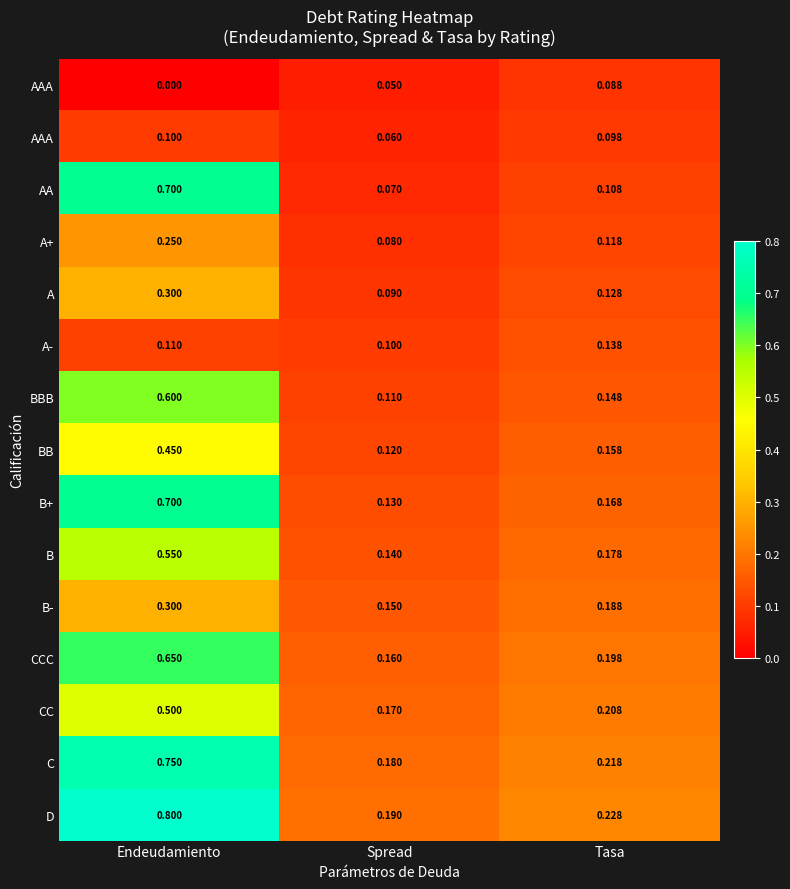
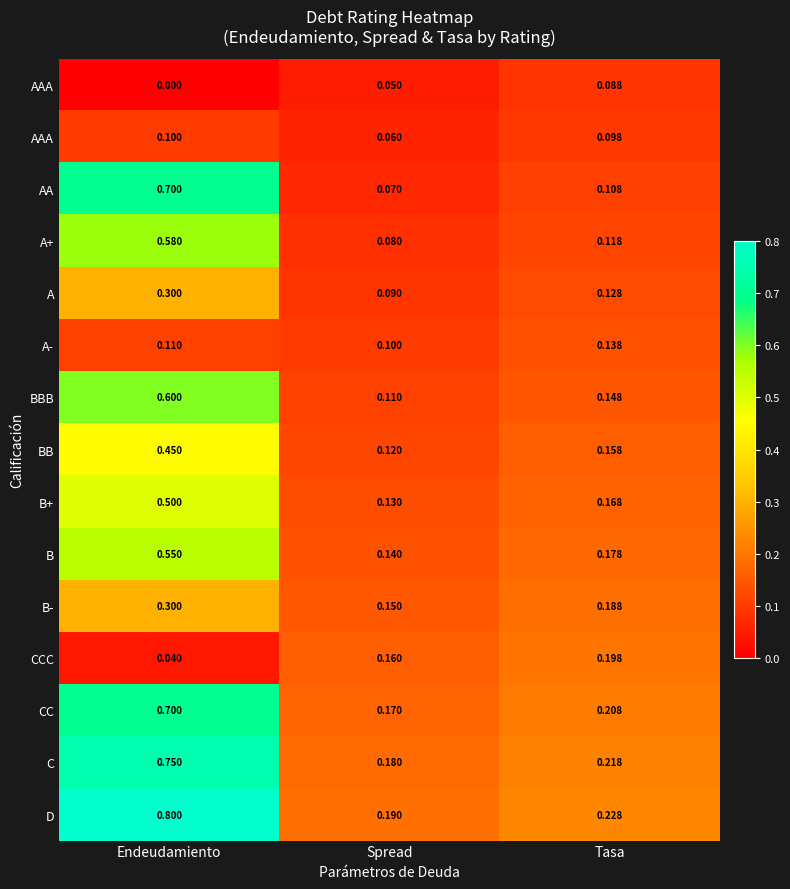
A+, Endeudamiento: 0.250 -> 0.580
B+, Endeudamiento: 0.700 -> 0.500
CCC, Endeudamiento: 0.650 -> 0.040
CC, Endeudamiento: 0.500 -> 0.700
